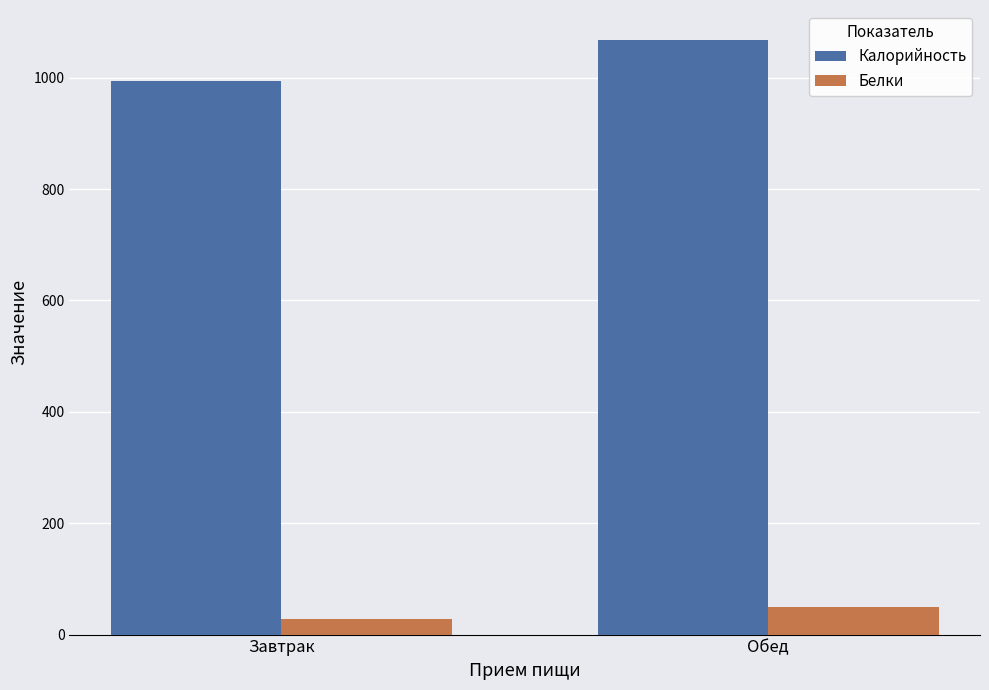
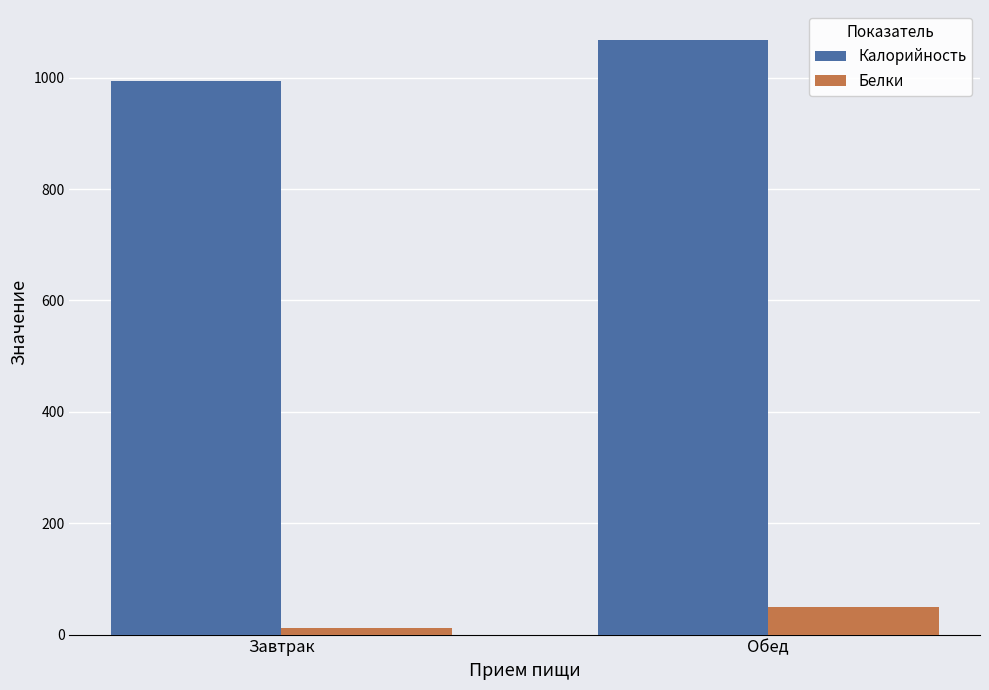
Белки, Завтрак: 30 -> 10
